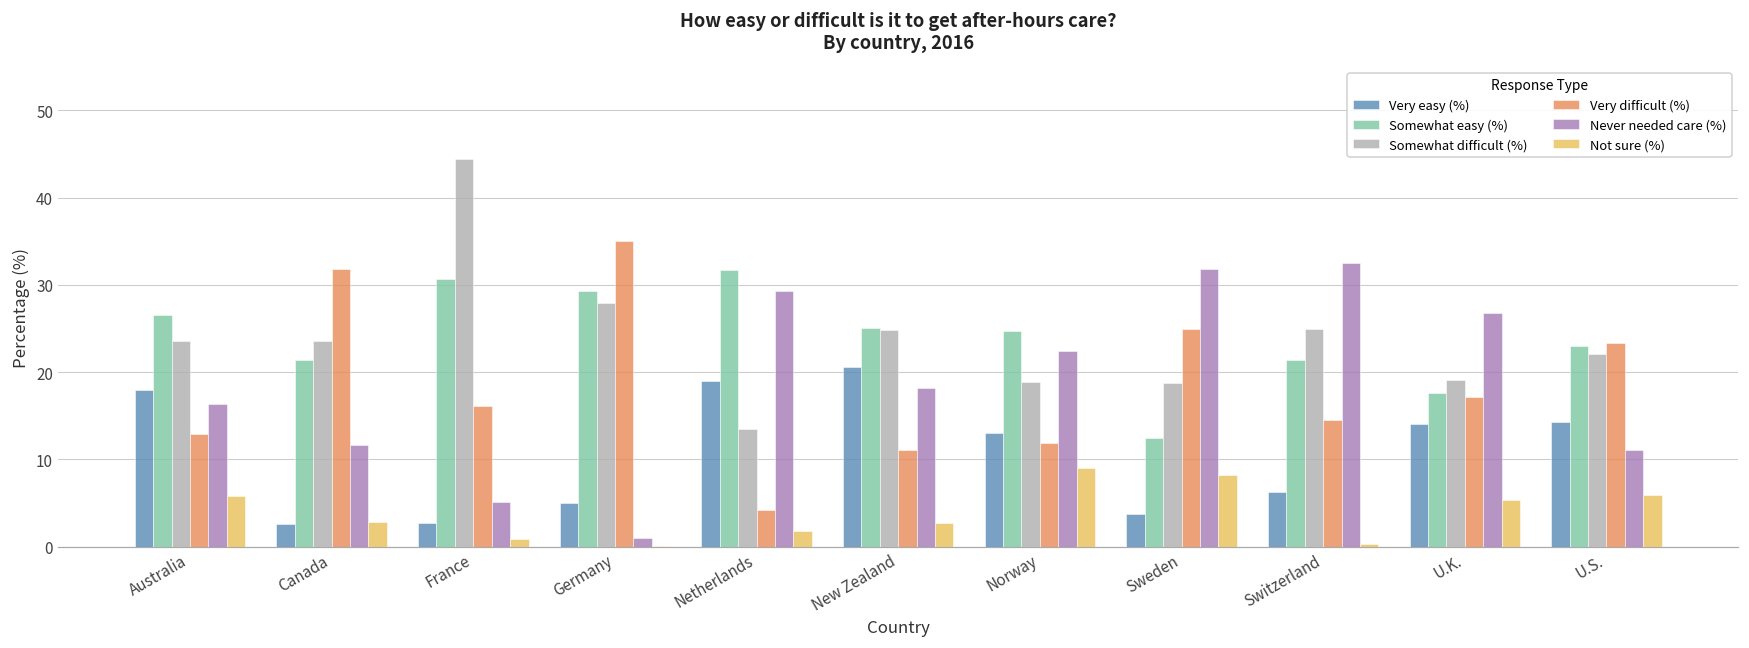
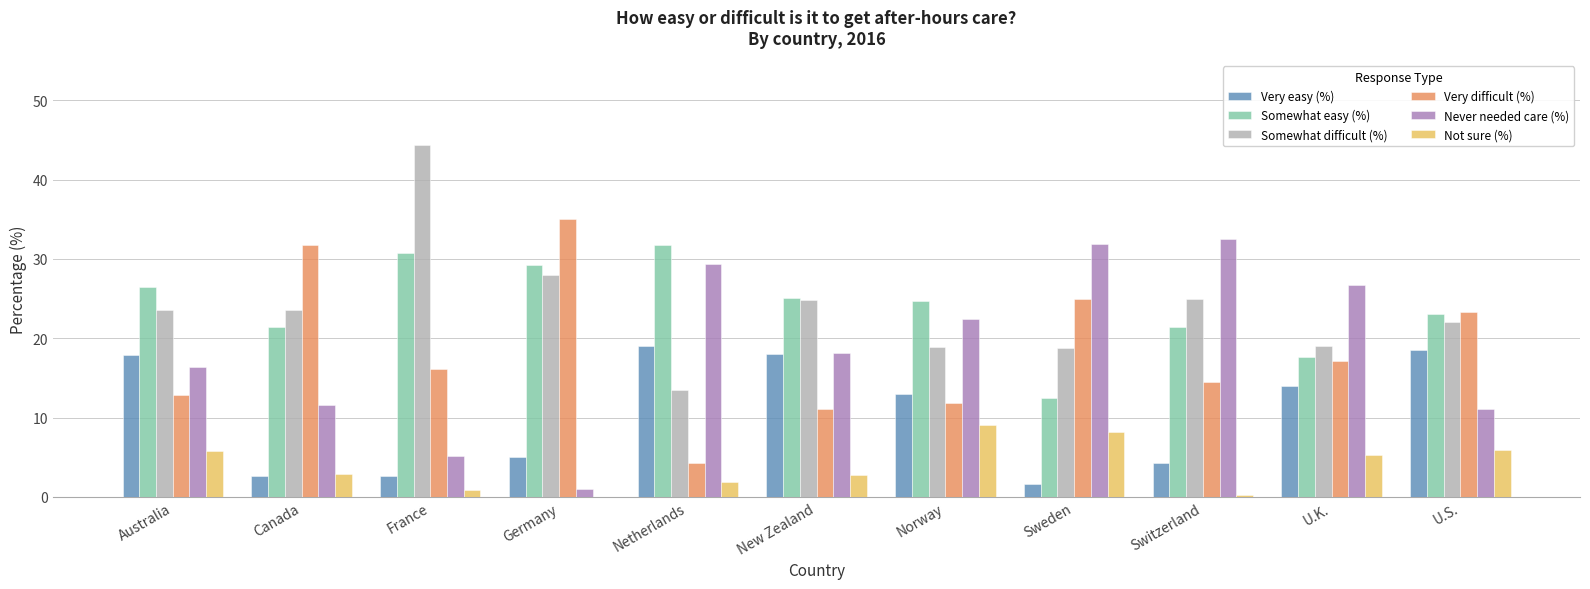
Very easy (%), New Zealand: 21 -> 18
Very easy (%), Sweden: 4 -> 2
Very easy (%), Switzerland: 6 -> 4
Very easy (%), U.S.: 14 -> 19
